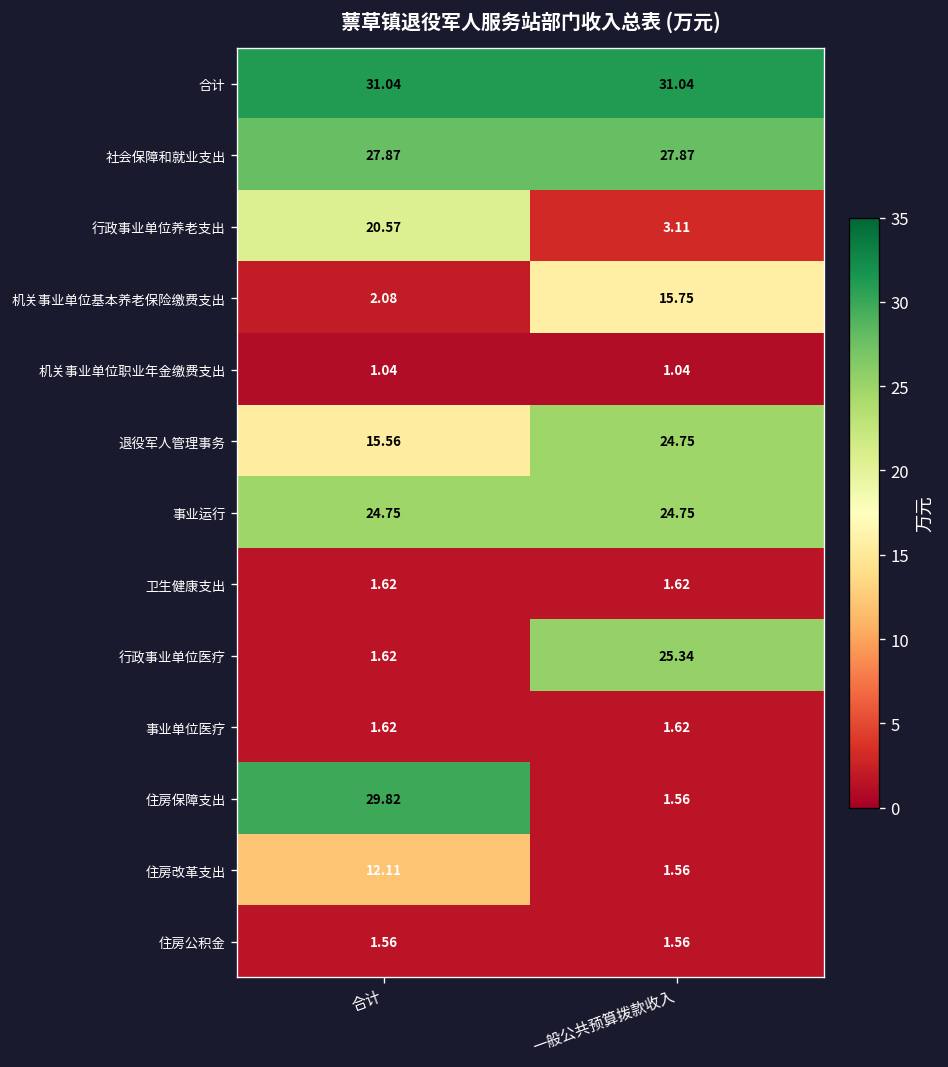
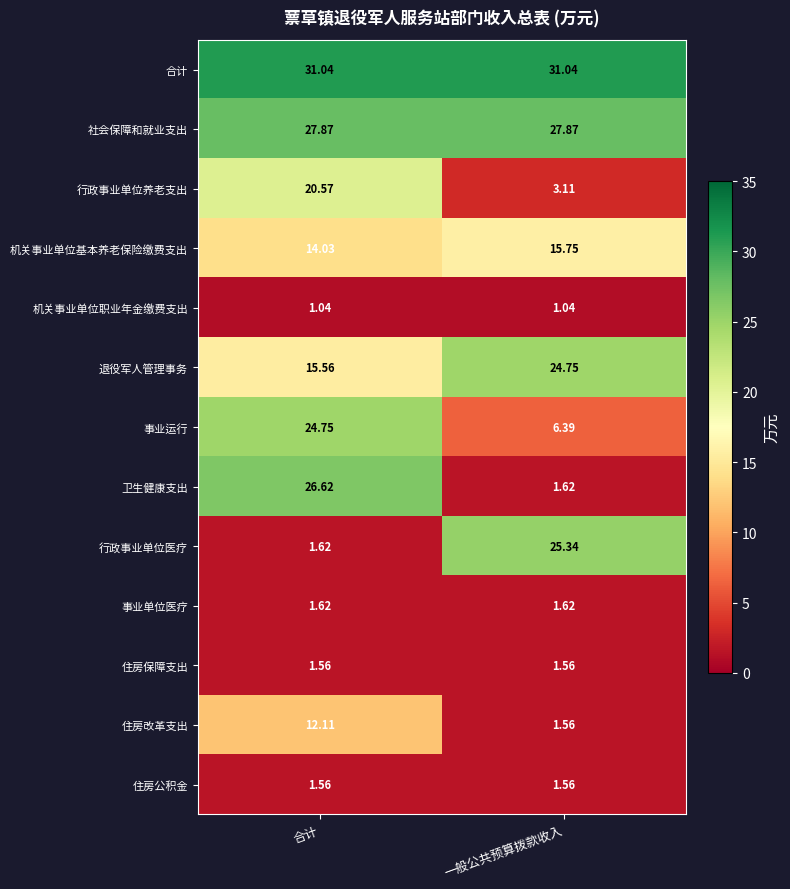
机关事业单位基本养老保险缴费支出, 合计: 2.08 -> 14.03
事业运行, 一般公共预算拨款收入: 24.75 -> 6.39
卫生健康支出, 合计: 1.62 -> 26.62
住房保障支出, 合计: 29.82 -> 1.56
